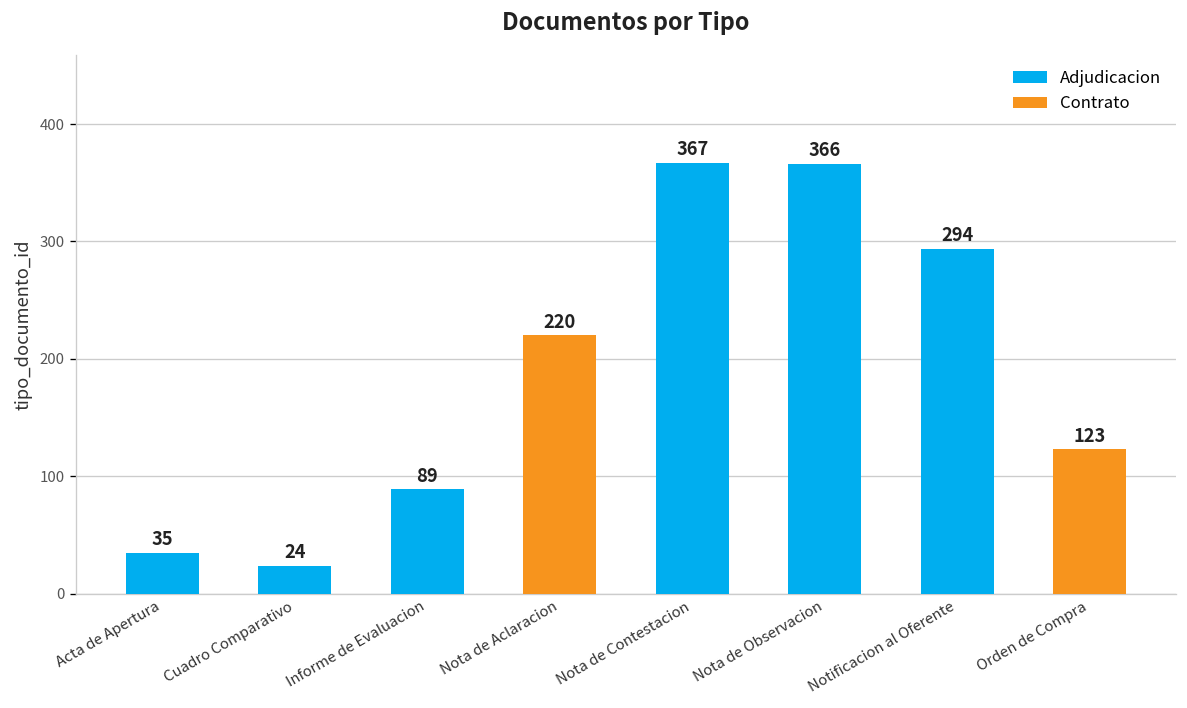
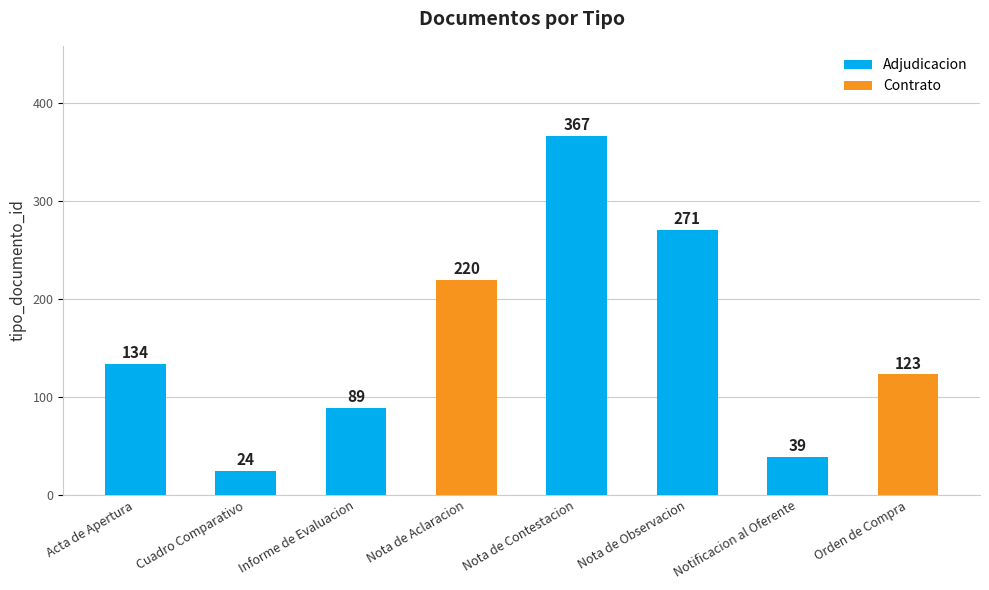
Acta de Apertura: 35 -> 134
Nota de Observacion: 366 -> 271
Notificacion al Oferente: 294 -> 39
